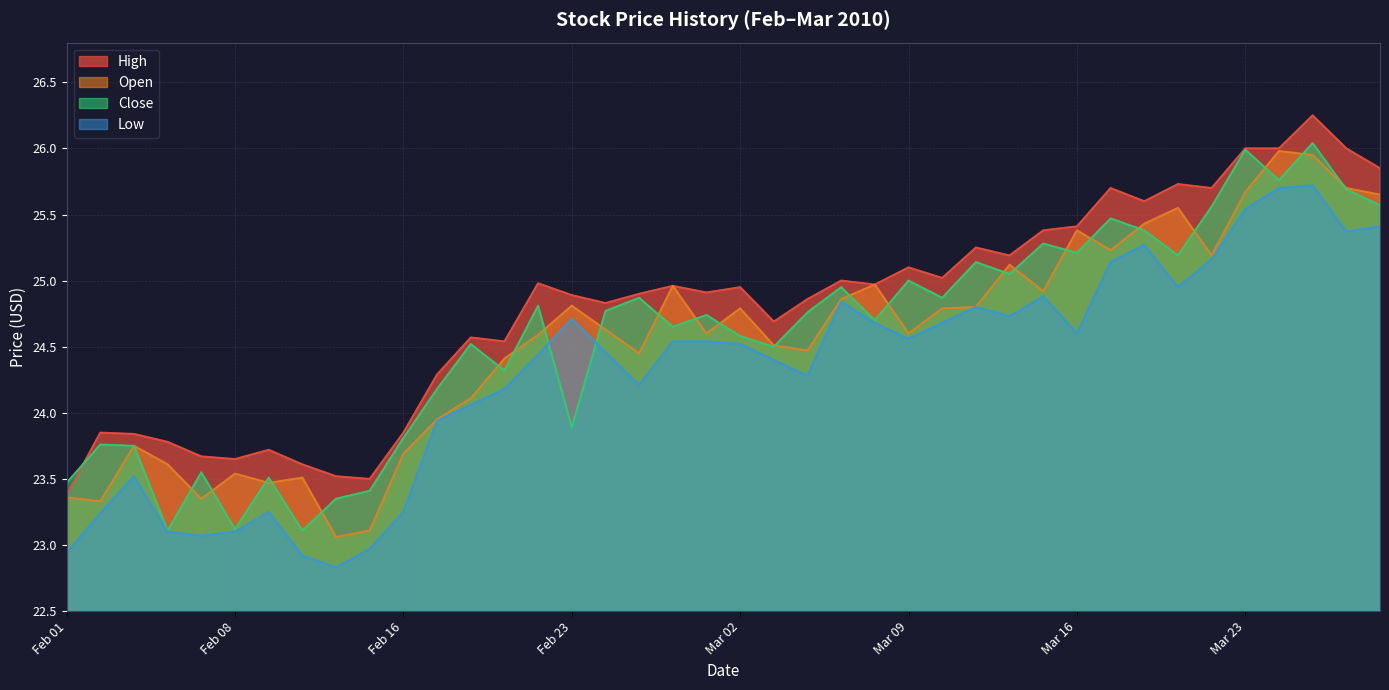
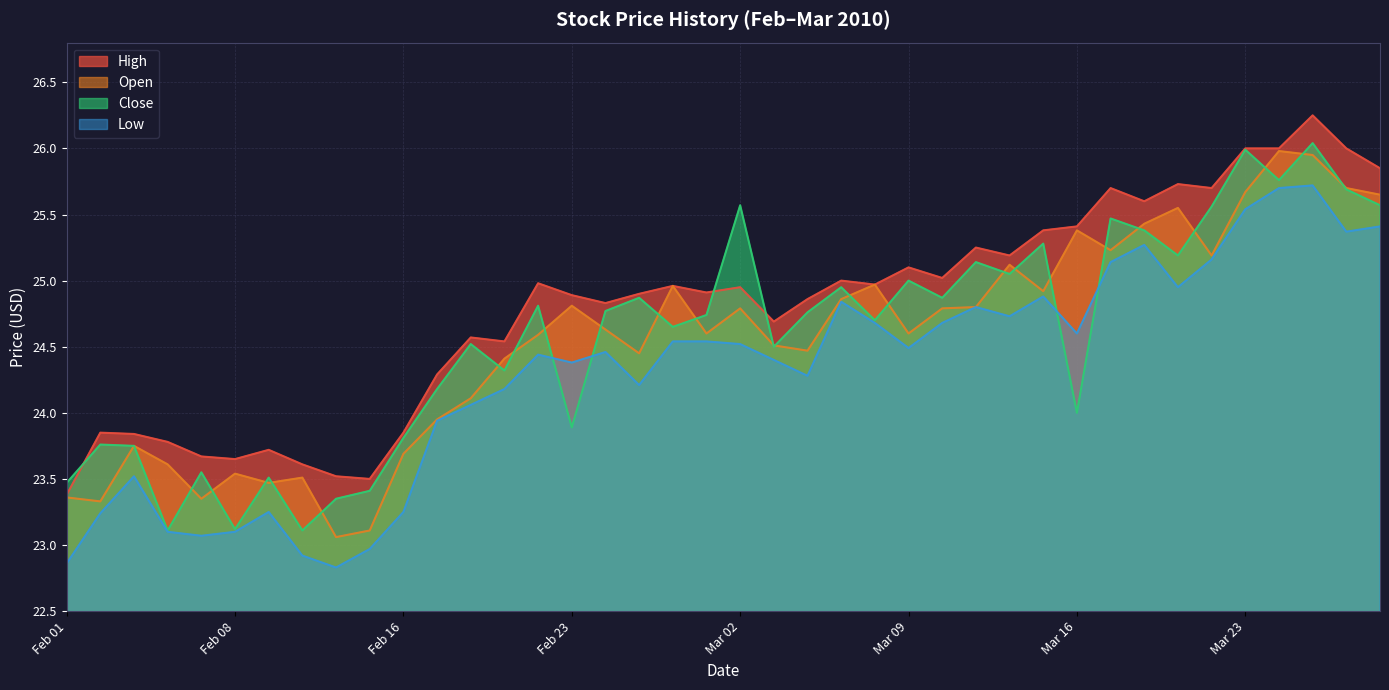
Low, Feb 01: 22.94 -> 22.86
Low, Feb 23: 24.71 -> 24.38
Close, Mar 02: 24.58 -> 25.57
Low, Mar 09: 24.56 -> 24.49
Close, Mar 16: 25.21 -> 24.00
